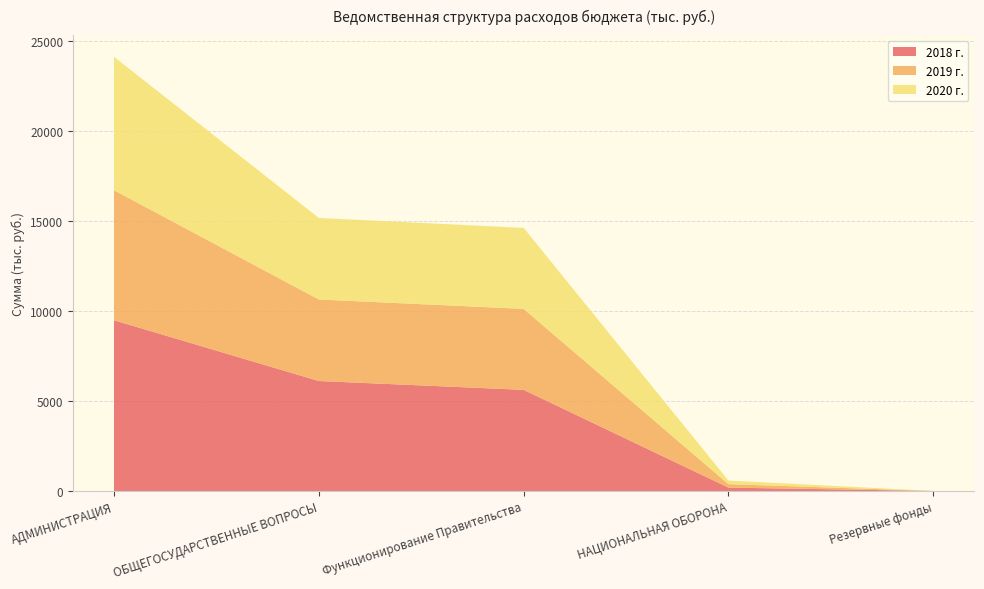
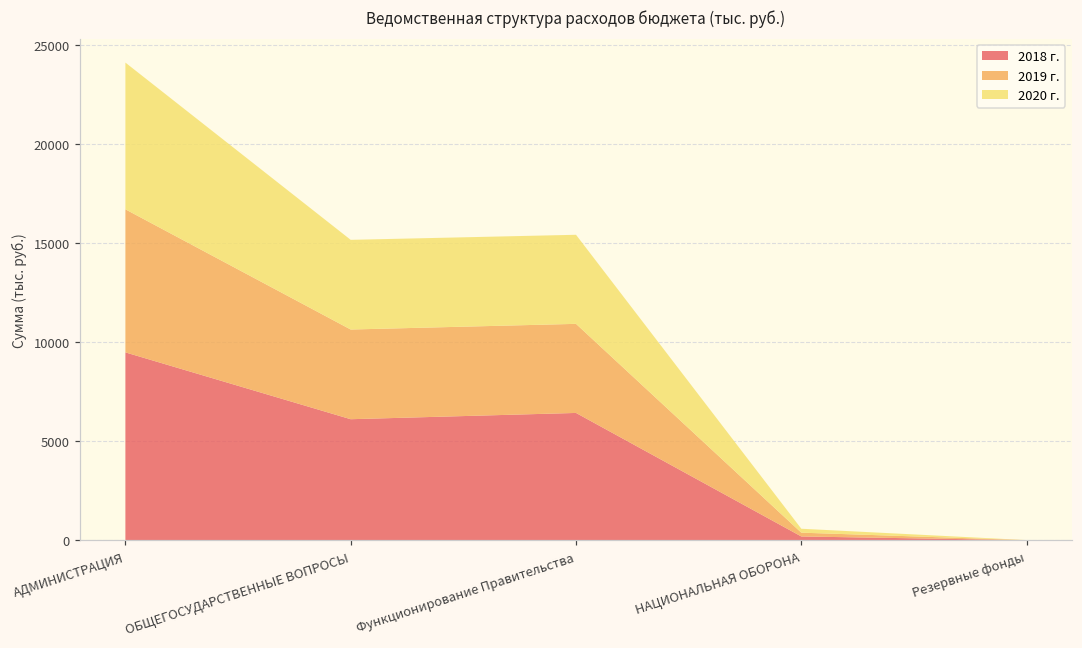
2018 г., Функционирование Правительства: 5600 -> 6400
